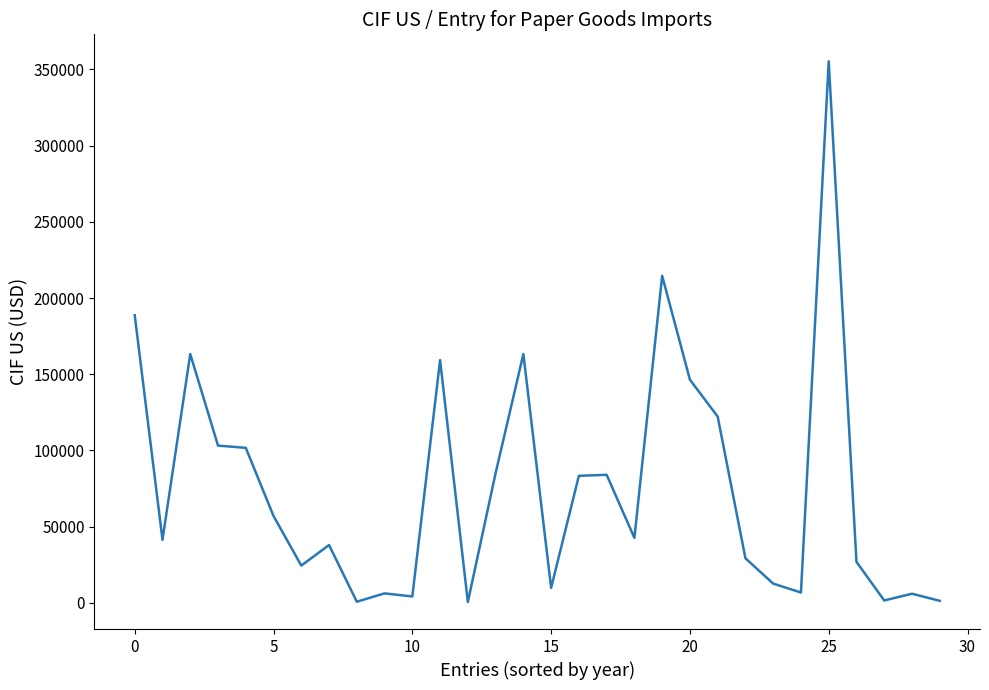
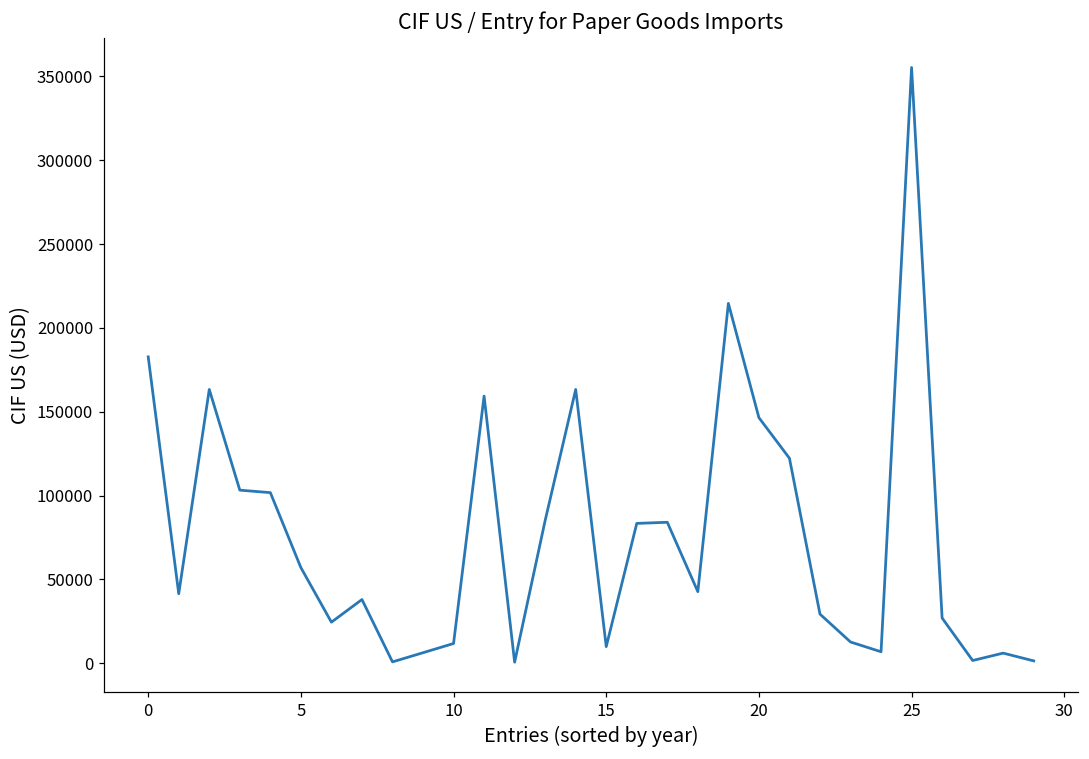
0: 189000 -> 183000
10: 4000 -> 12000
